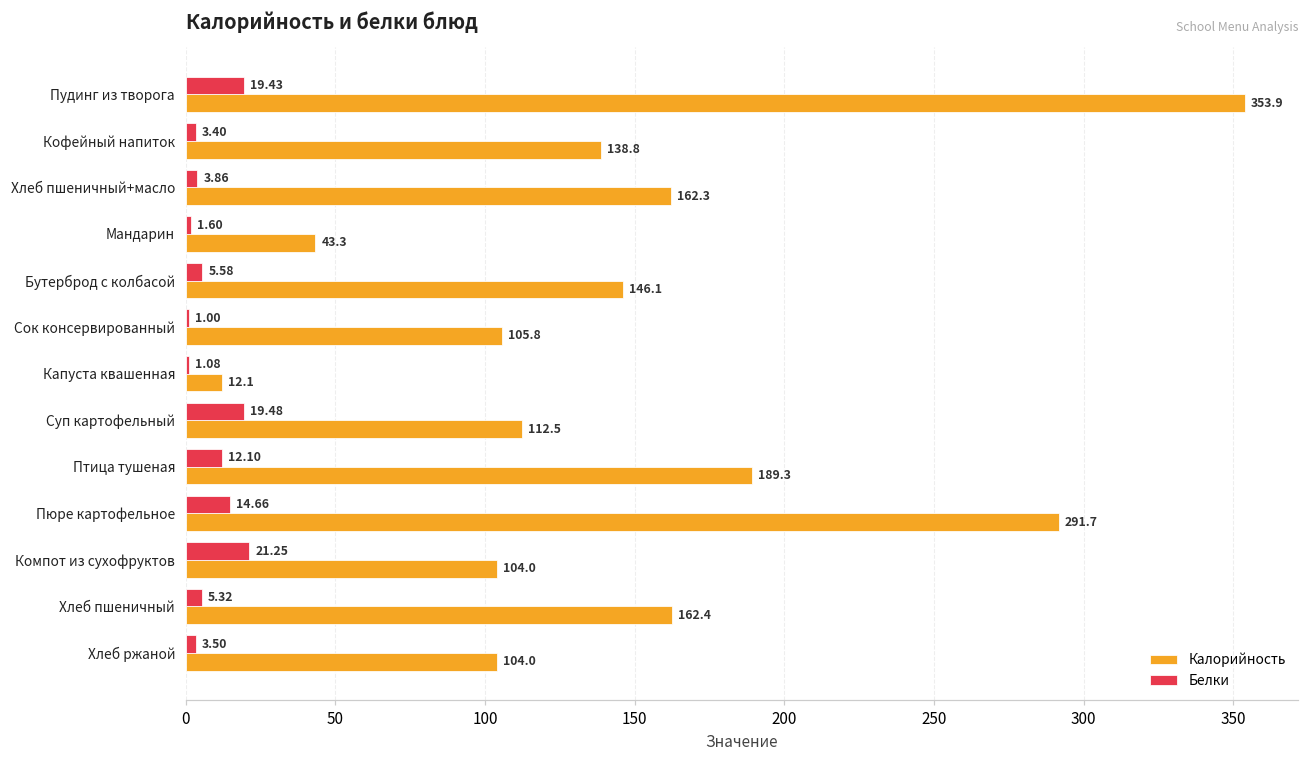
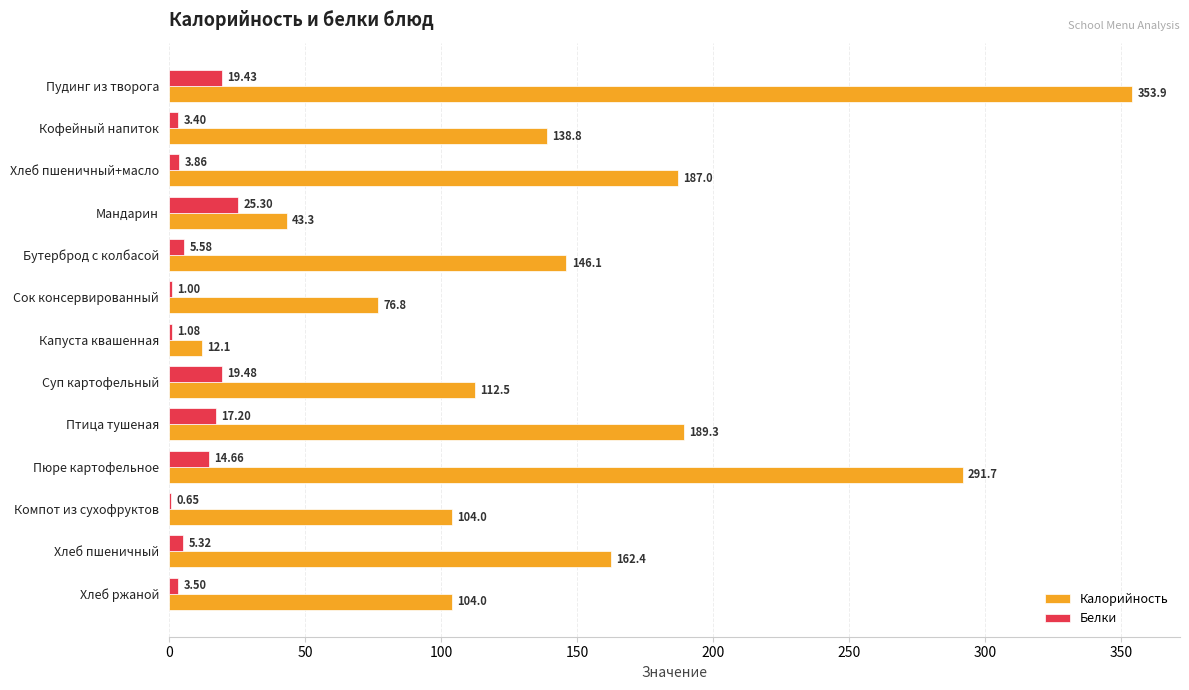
Калорийность, Хлеб пшеничный+масло: 162.3 -> 187.0
Белки, Мандарин: 1.60 -> 25.30
Калорийность, Сок консервированный: 105.8 -> 76.8
Белки, Птица тушеная: 12.10 -> 17.20
Белки, Компот из сухофруктов: 21.25 -> 0.65
